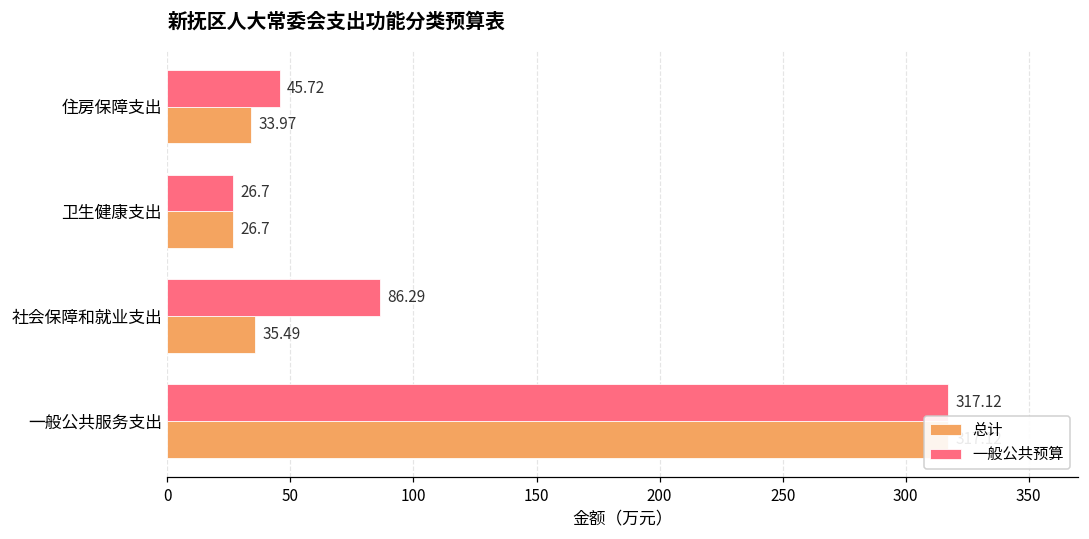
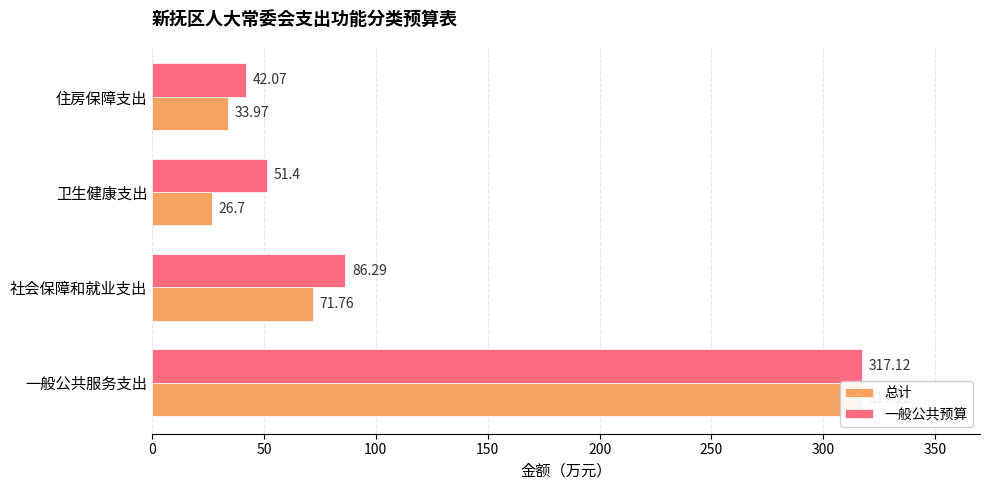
一般公共预算, 住房保障支出: 45.72 -> 42.07
一般公共预算, 卫生健康支出: 26.7 -> 51.4
总计, 社会保障和就业支出: 35.49 -> 71.76
